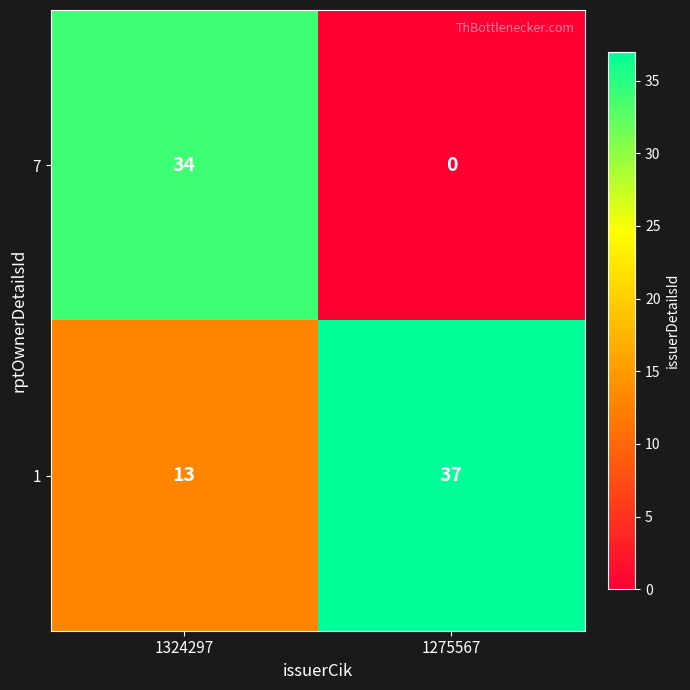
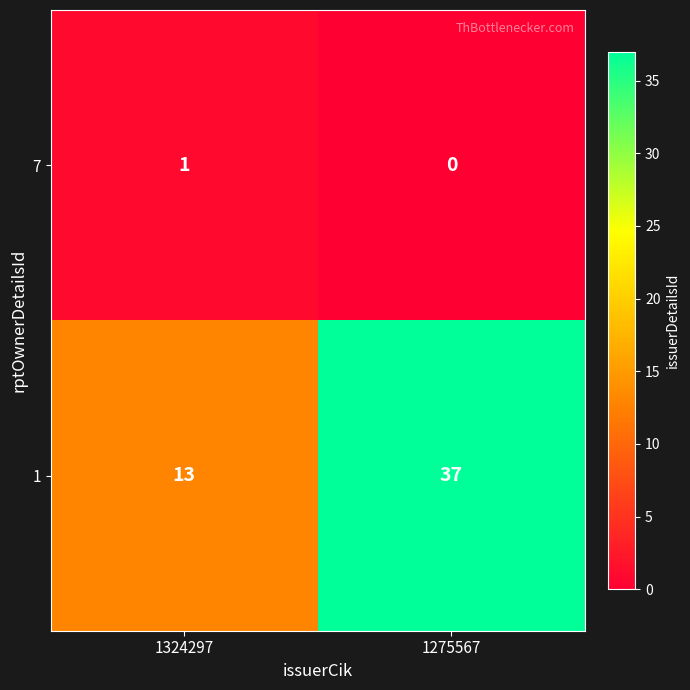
7, 1324297: 34 -> 1
